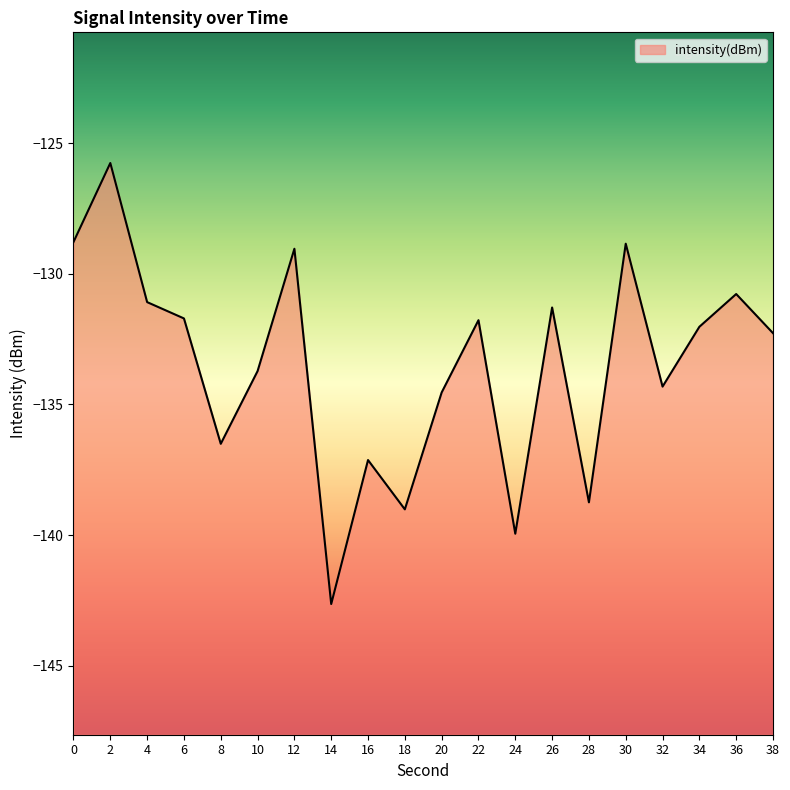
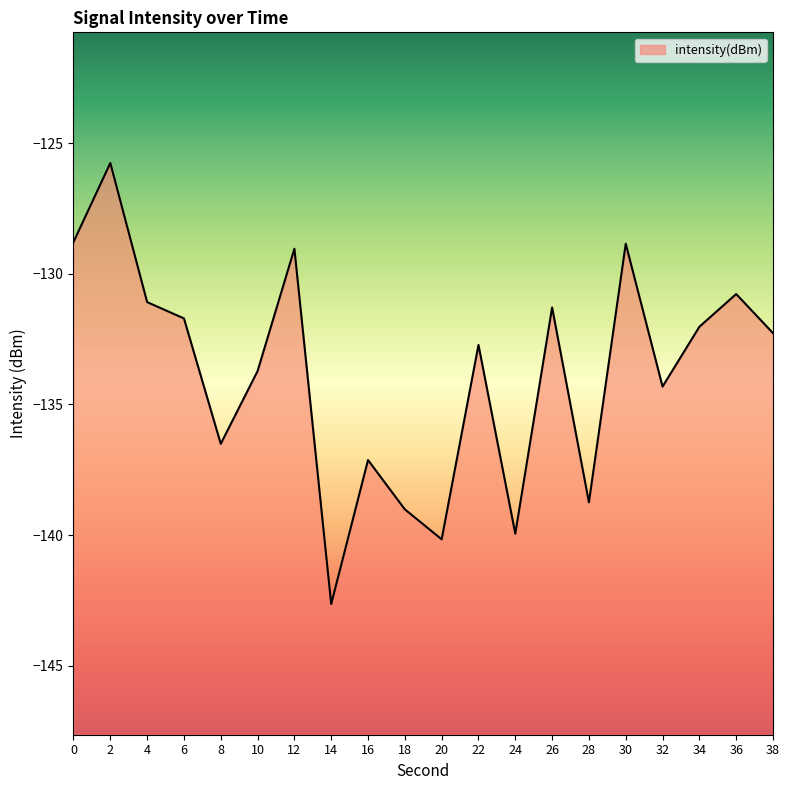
20: -134.5 -> -140.2
22: -131.8 -> -132.7
